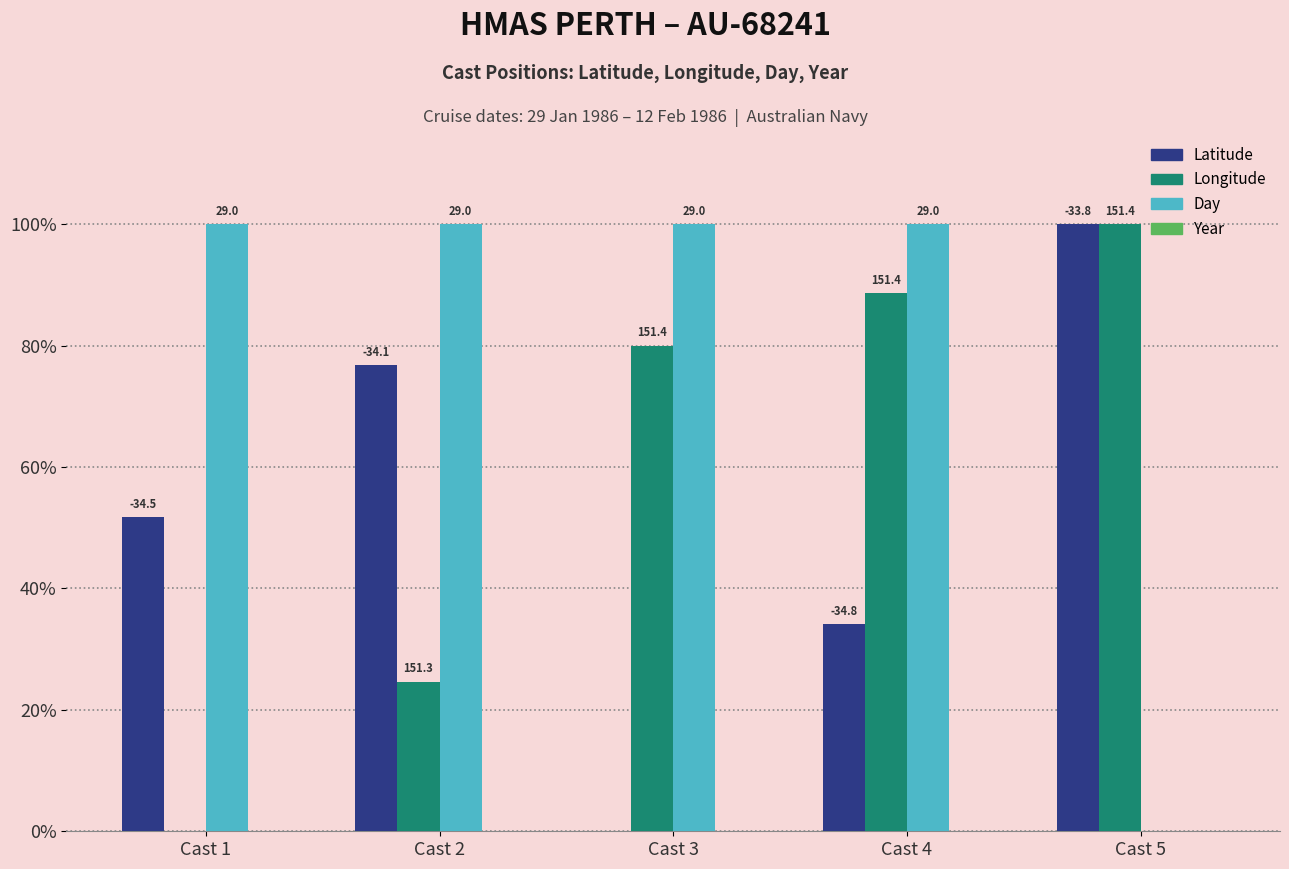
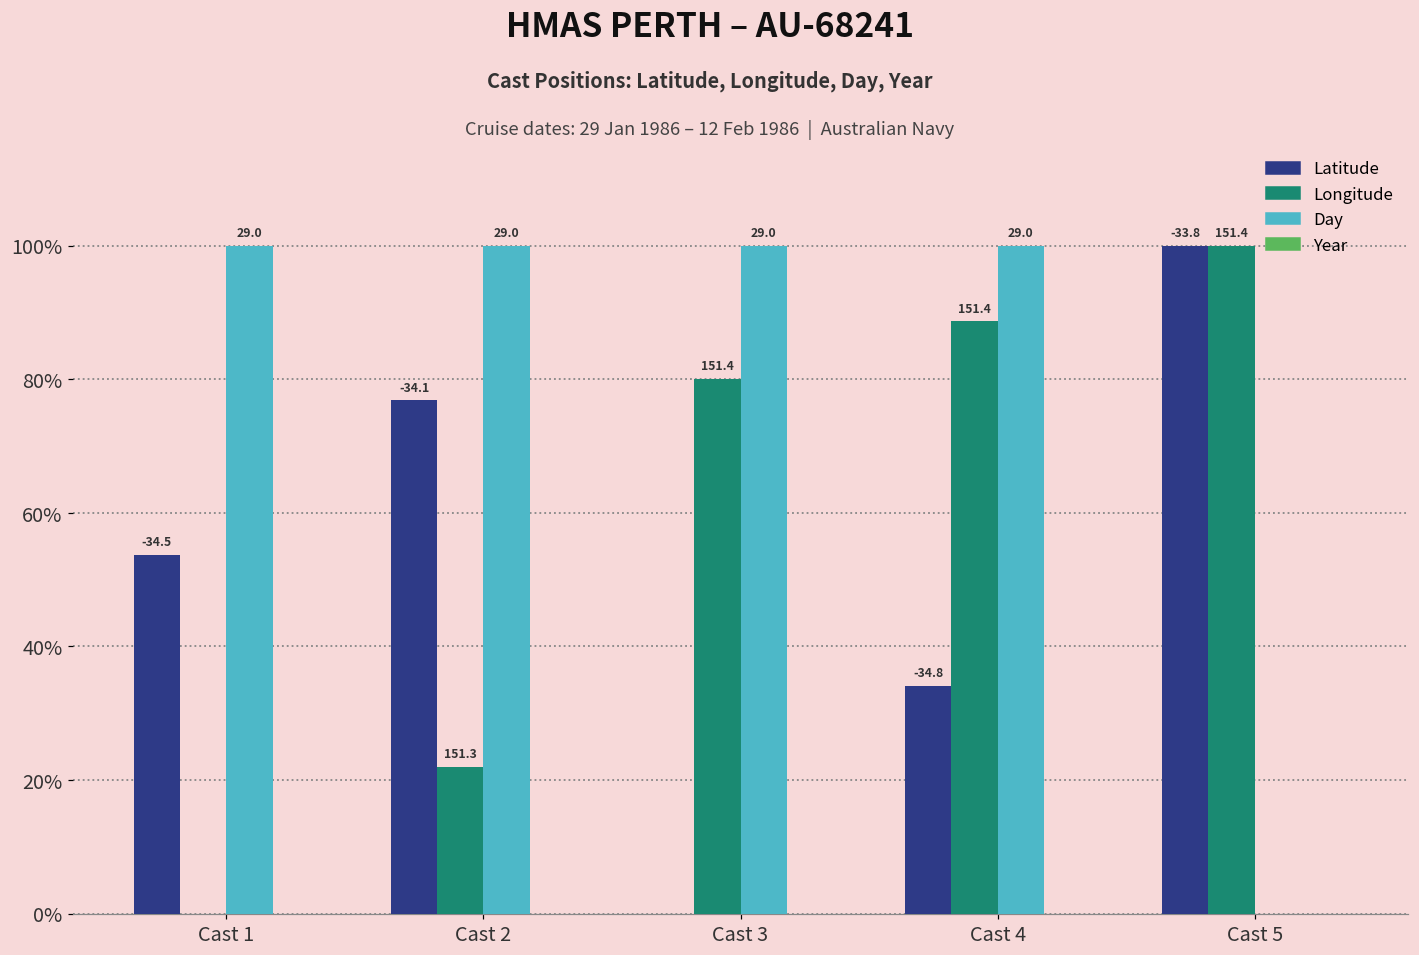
Latitude, Cast 1: 52% -> 54%
Longitude, Cast 2: 25% -> 22%
